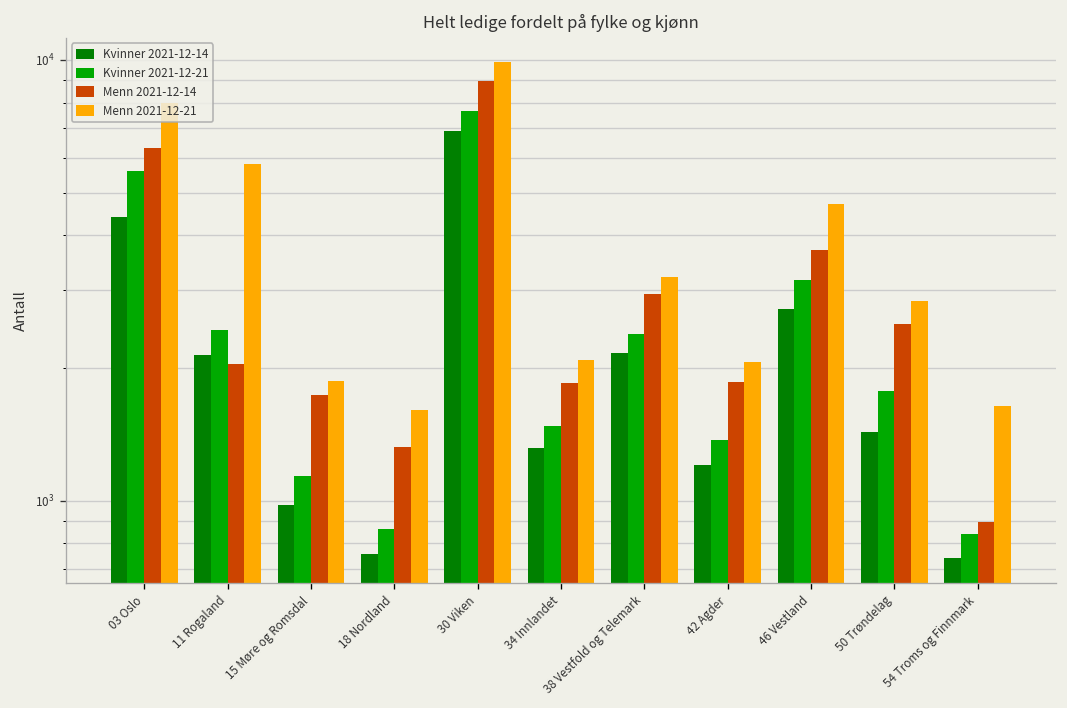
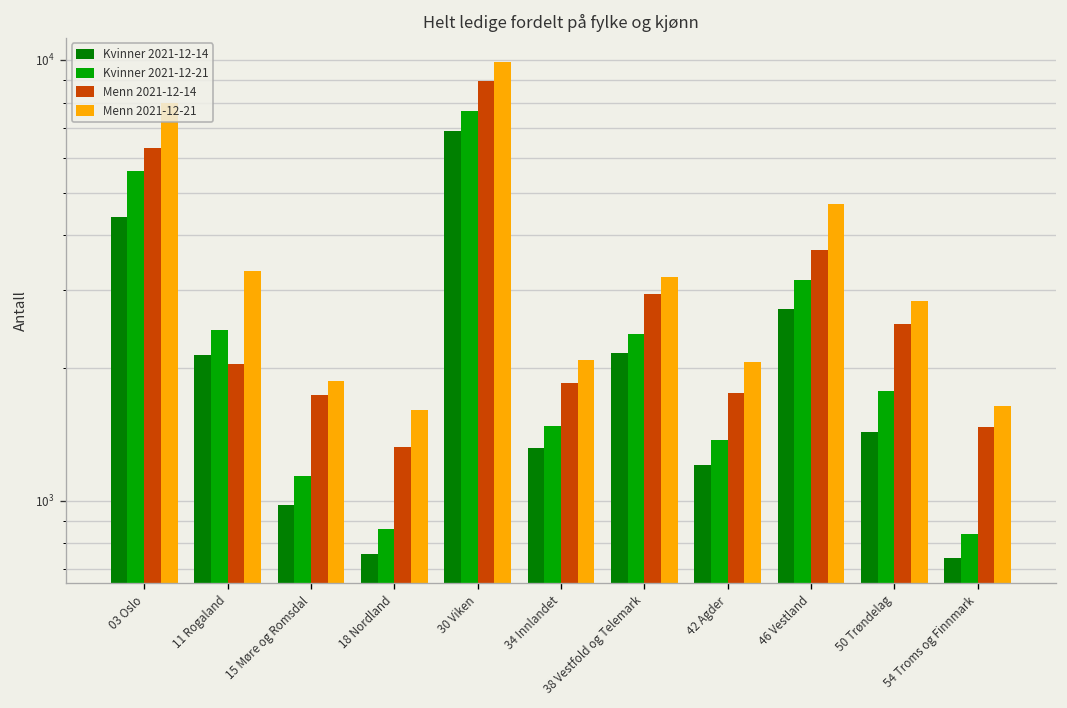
Menn 2021-12-21, 11 Rogaland: 5800 -> 3300
Menn 2021-12-14, 42 Agder: 1900 -> 1800
Menn 2021-12-14, 54 Troms og Finnmark: 890 -> 1470
